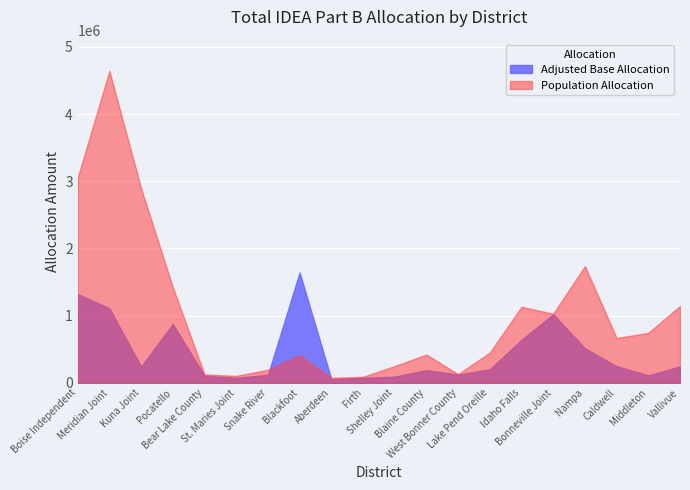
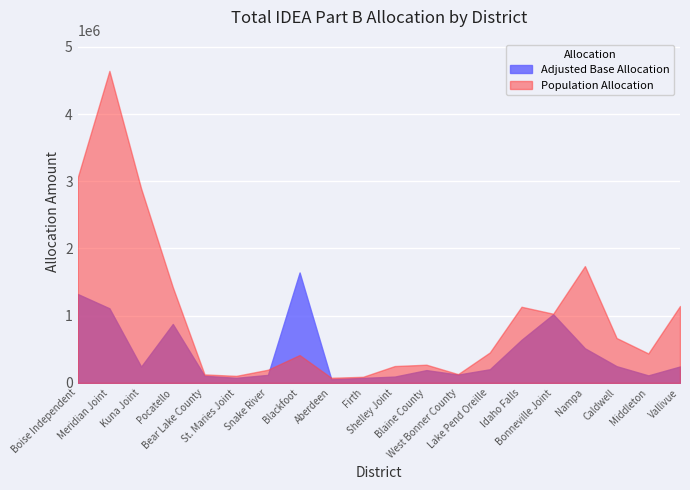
Population Allocation, Blaine County: 400000 -> 300000
Population Allocation, Middleton: 700000 -> 400000
